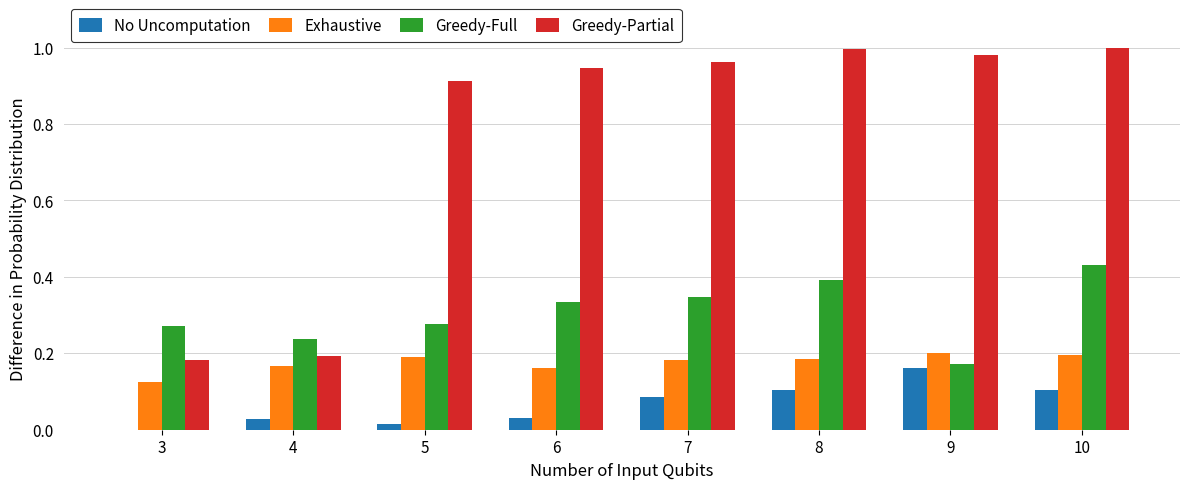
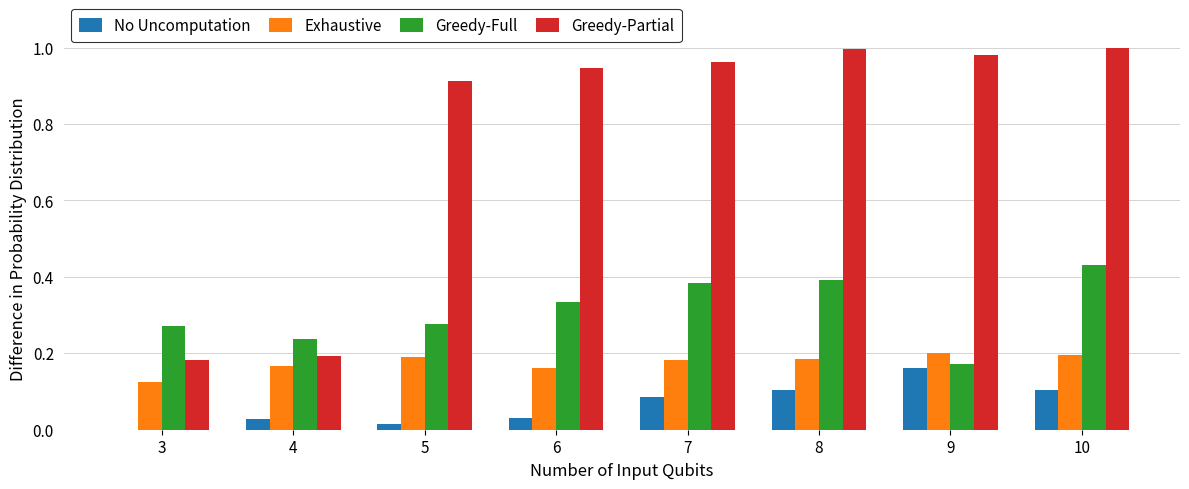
Greedy-Full, 7: 0.35 -> 0.38
